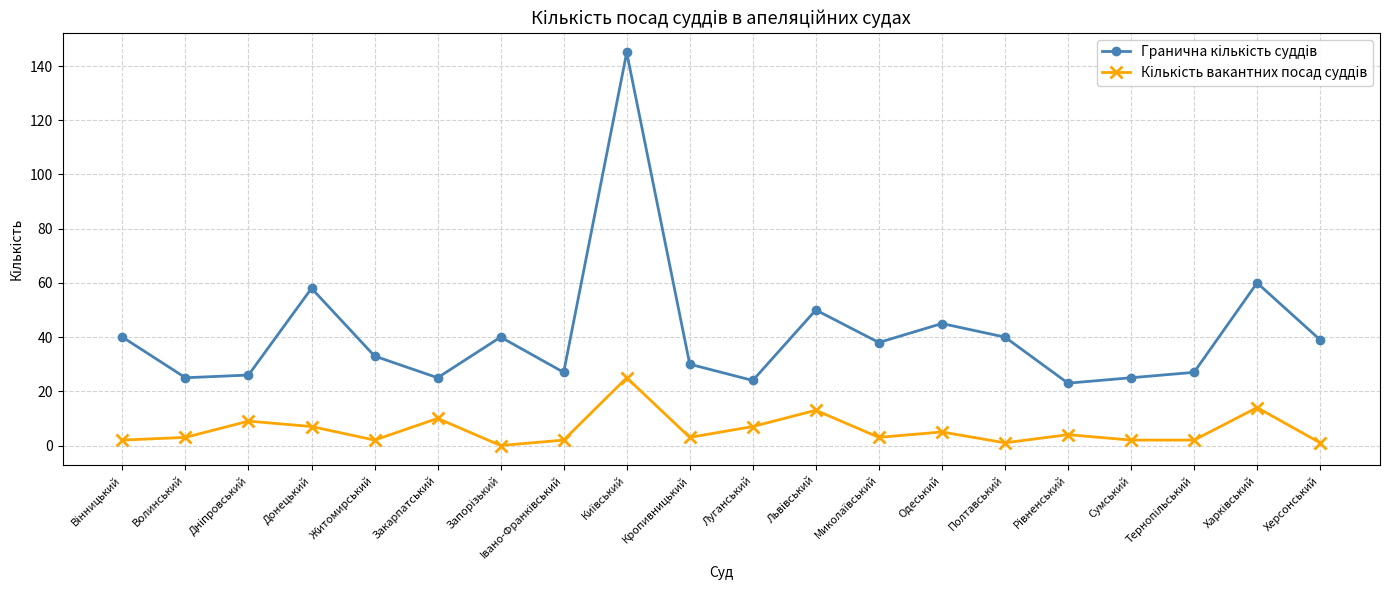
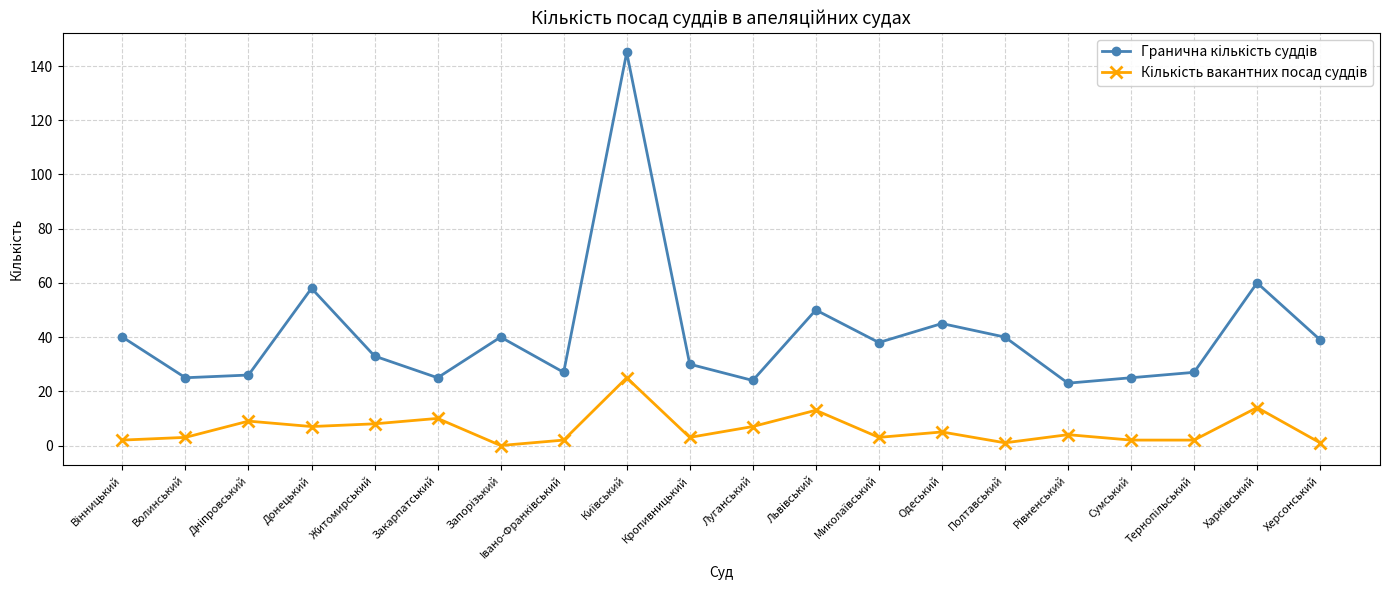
Кількість вакантних посад суддів, Житомирський: 2 -> 8
